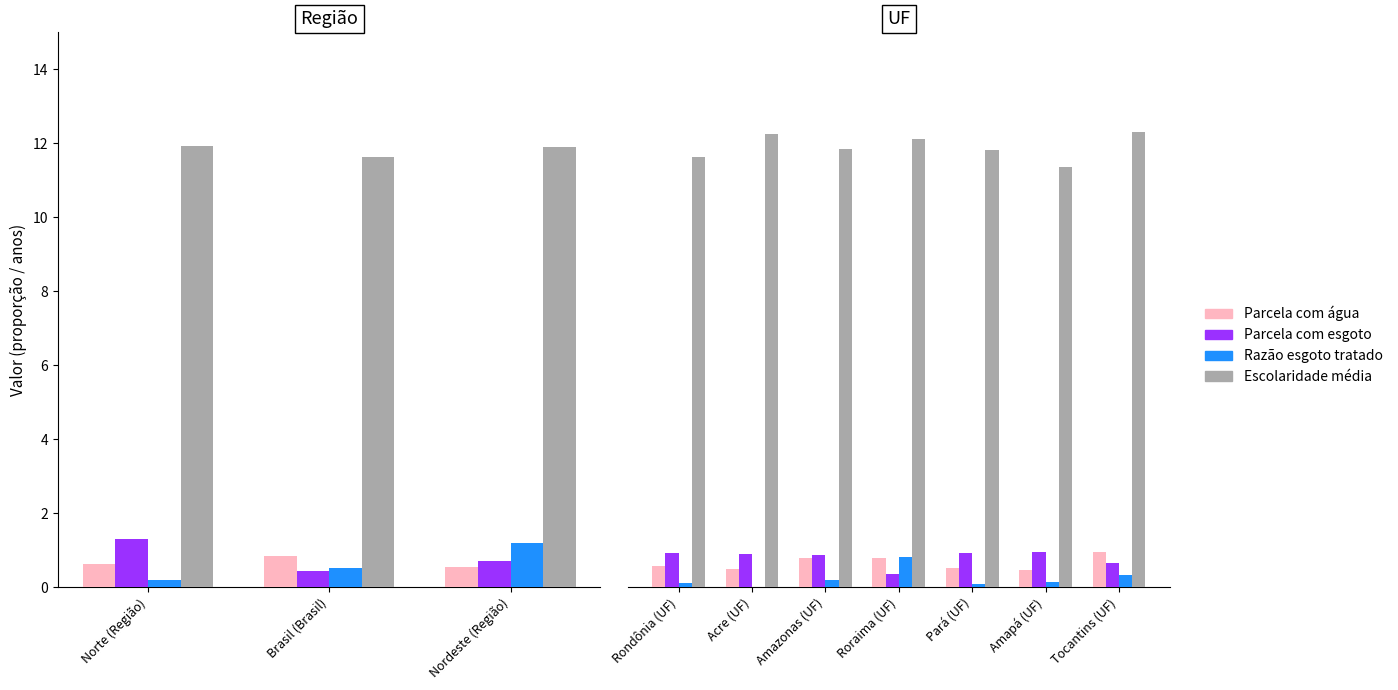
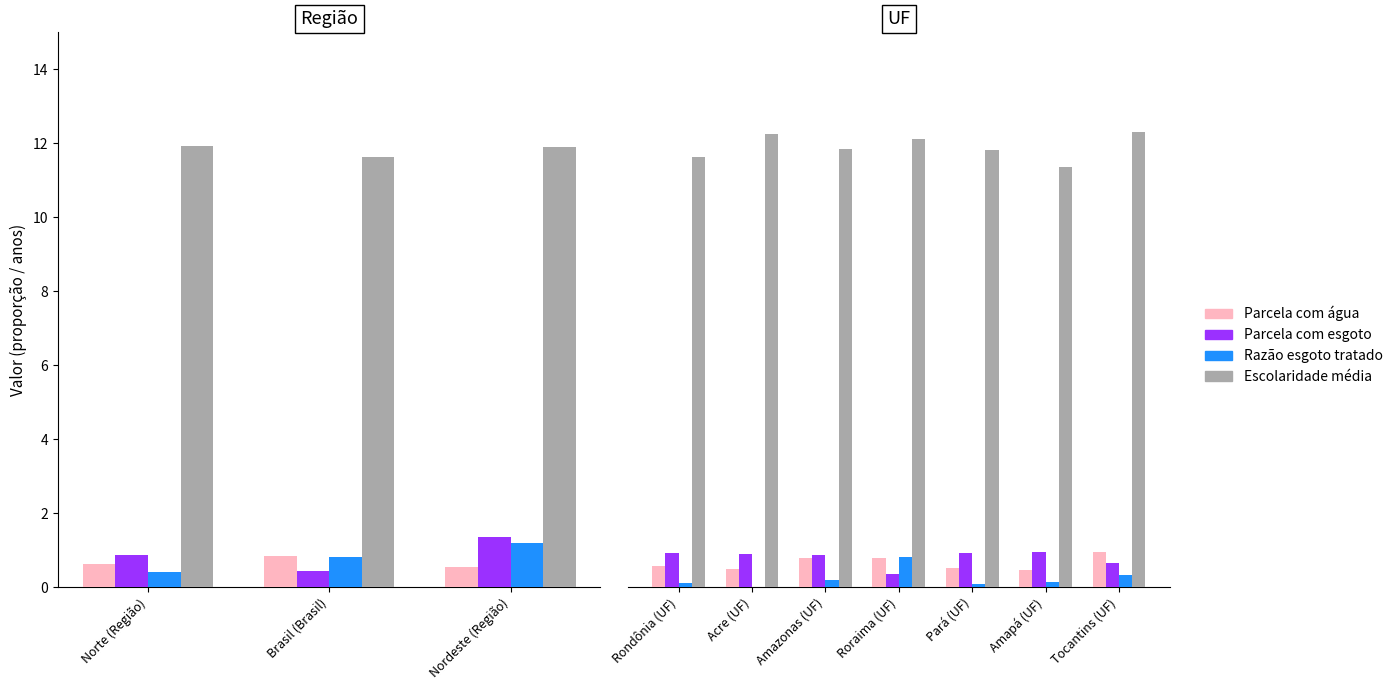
Região, Parcela com esgoto, Norte (Região): 1.3 -> 0.9
Região, Razão esgoto tratado, Norte (Região): 0.2 -> 0.4
Região, Razão esgoto tratado, Brasil (Brasil): 0.5 -> 0.8
Região, Parcela com esgoto, Nordeste (Região): 0.7 -> 1.3
